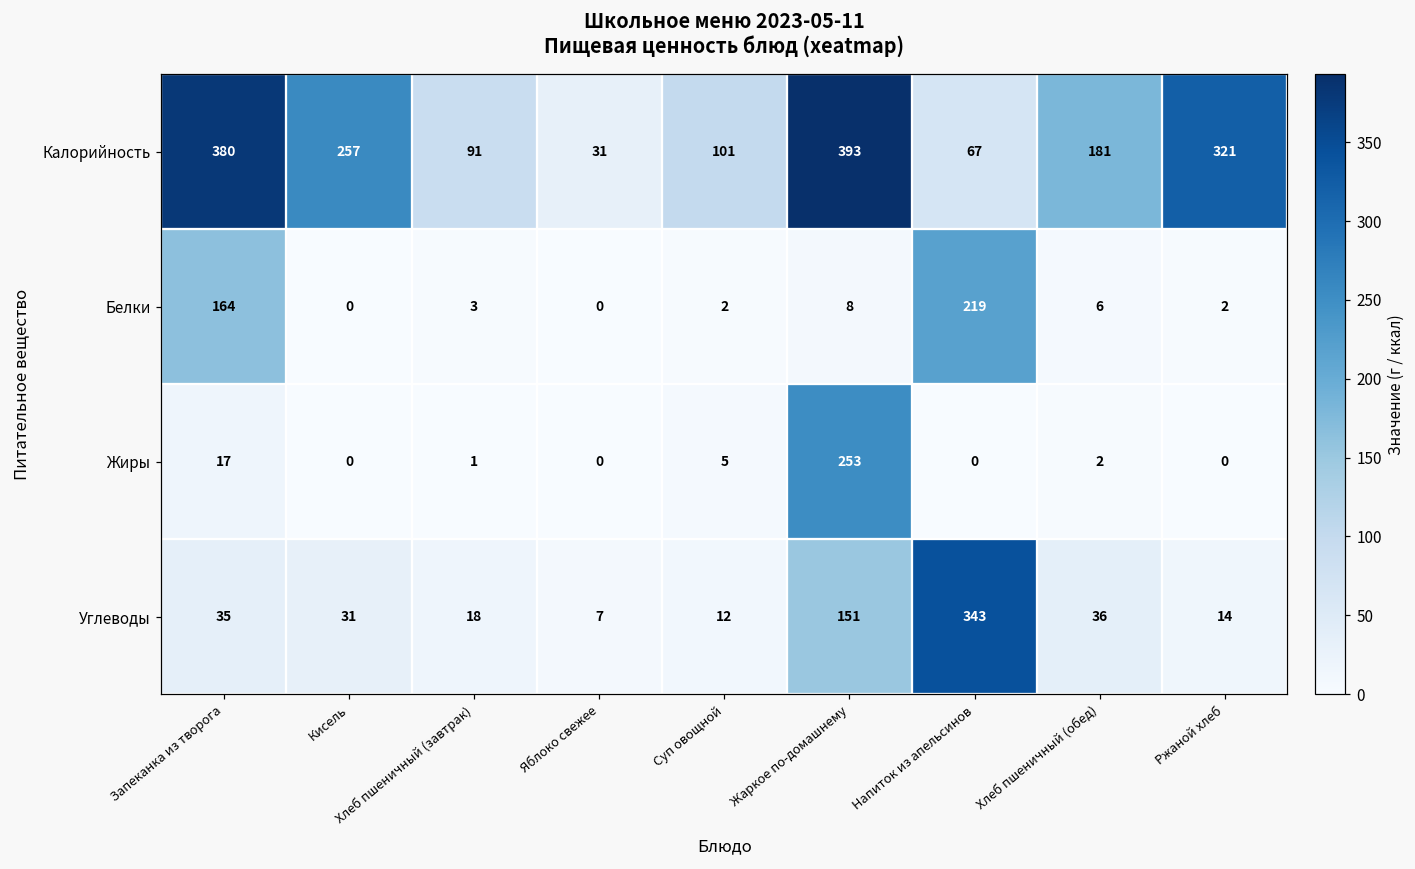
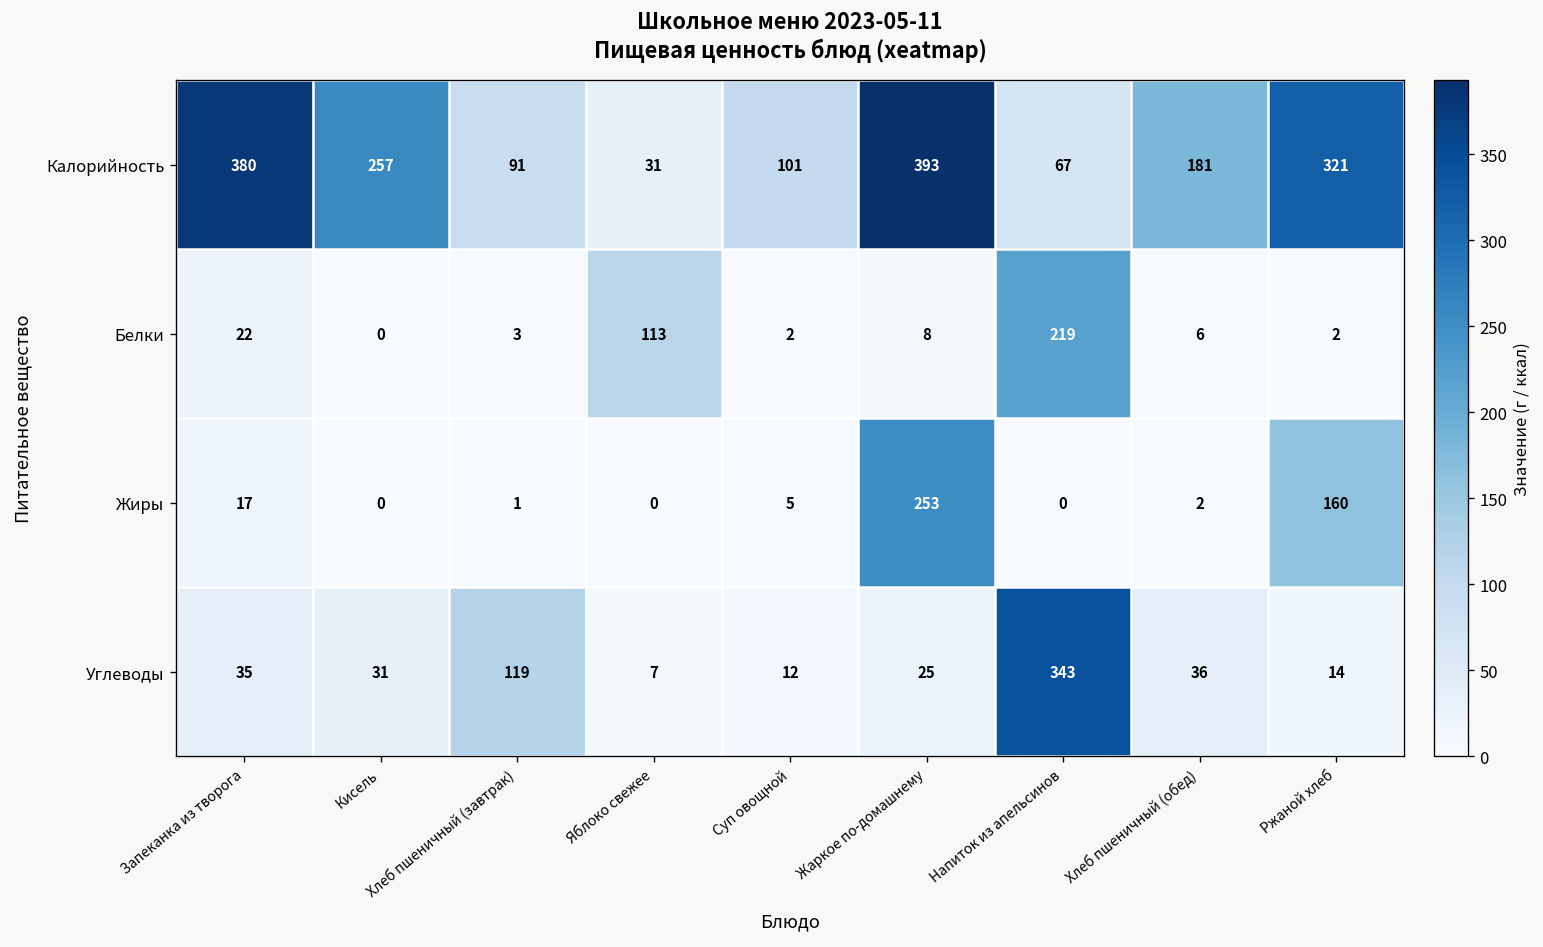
Белки, Запеканка из творога: 164 -> 22
Белки, Яблоко свежее: 0 -> 113
Жиры, Ржаной хлеб: 0 -> 160
Углеводы, Хлеб пшеничный (завтрак): 18 -> 119
Углеводы, Жаркое по-домашнему: 151 -> 25
